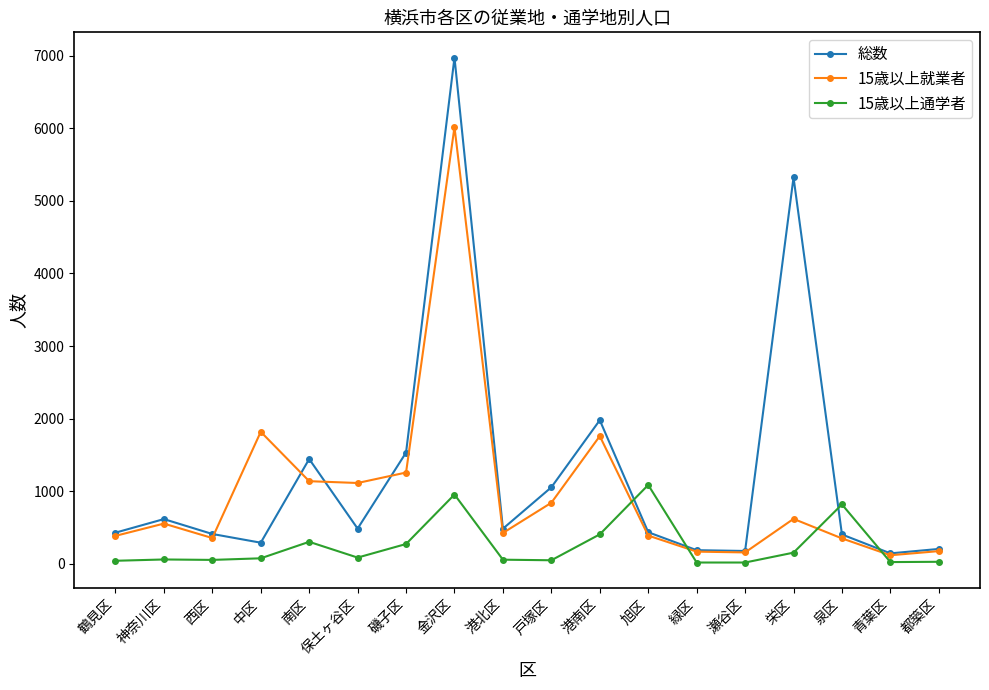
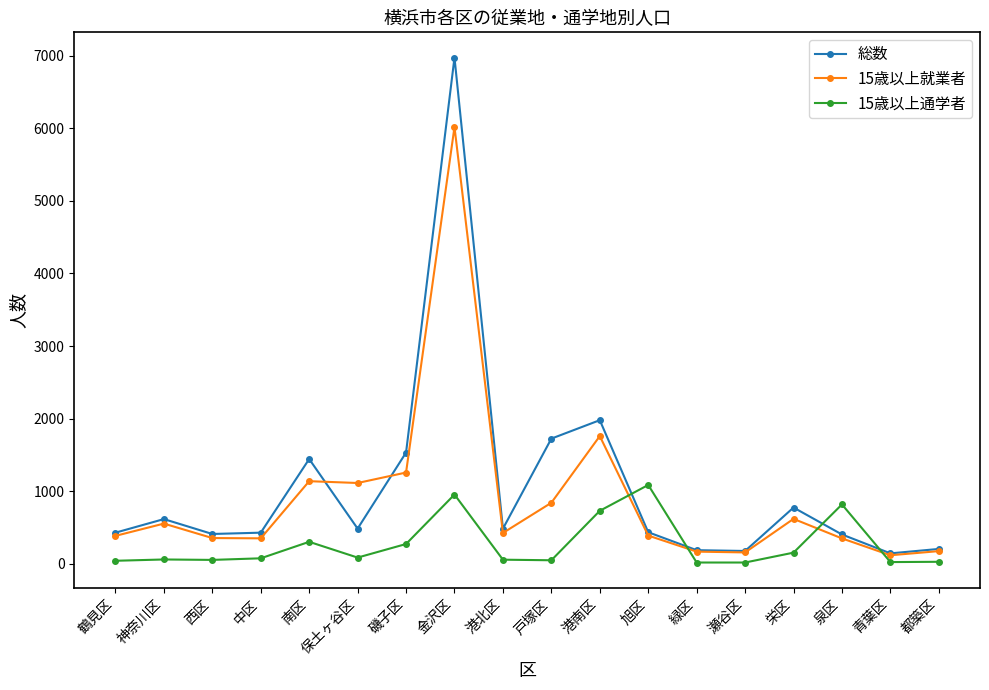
総数, 中区: 300 -> 400
15歳以上就業者, 中区: 1800 -> 400
総数, 戸塚区: 1100 -> 1700
15歳以上通学者, 港南区: 400 -> 700
総数, 栄区: 5300 -> 800
